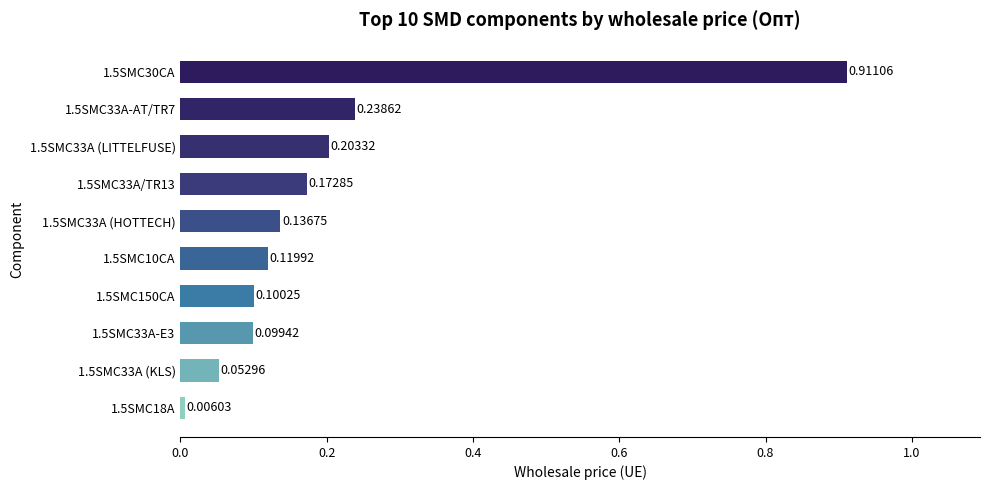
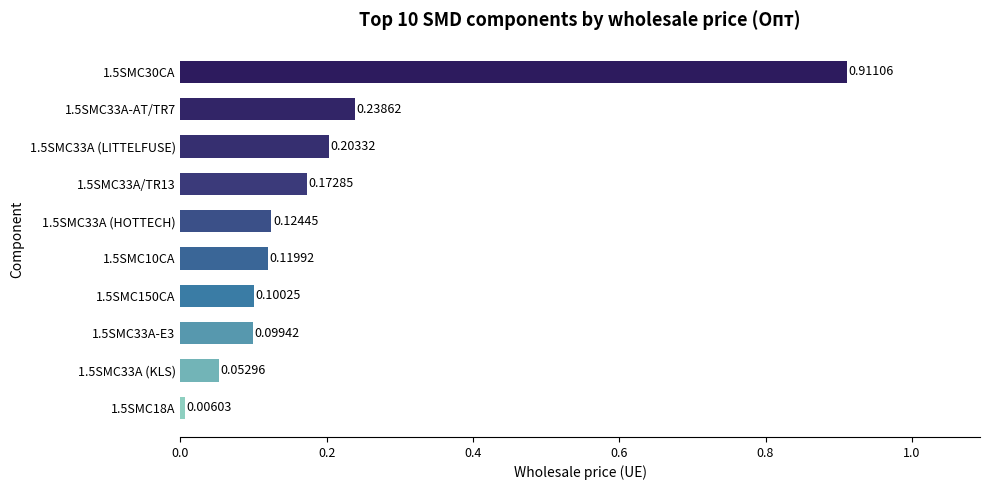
1.5SMC33A (HOTTECH): 0.13675 -> 0.12445
